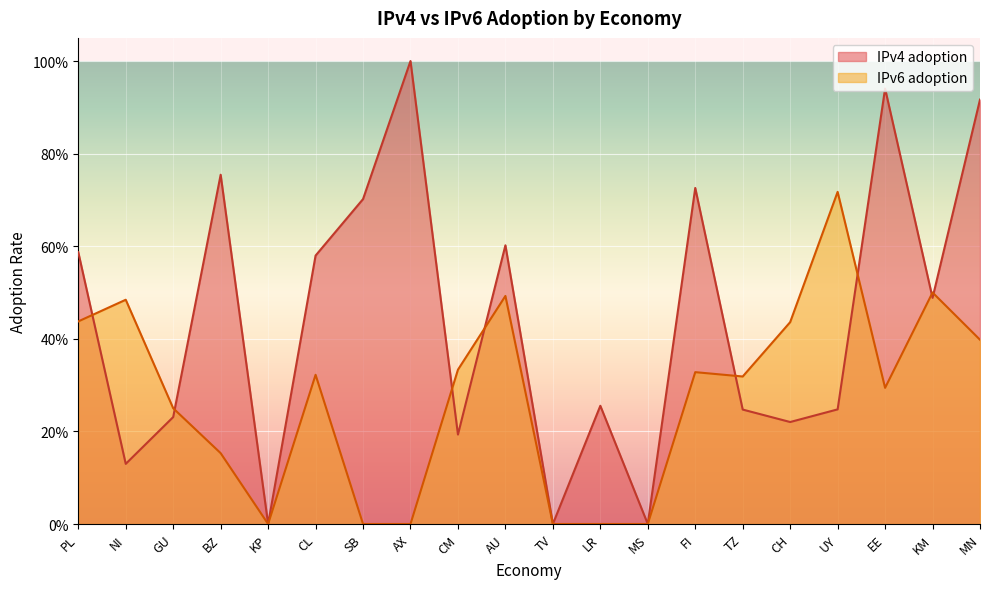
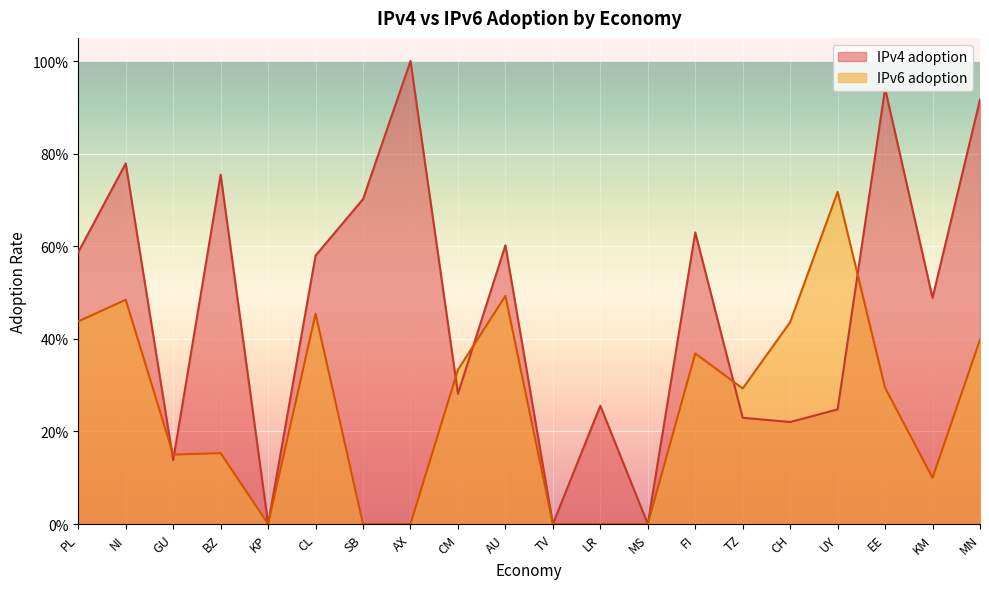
IPv4 adoption, NI: 13% -> 78%
IPv4 adoption, GU: 23% -> 14%
IPv6 adoption, GU: 25% -> 15%
IPv6 adoption, CL: 32% -> 45%
IPv4 adoption, CM: 19% -> 28%
IPv4 adoption, FI: 73% -> 63%
IPv6 adoption, FI: 33% -> 37%
IPv4 adoption, TZ: 25% -> 23%
IPv6 adoption, TZ: 32% -> 29%
IPv6 adoption, KM: 50% -> 10%
